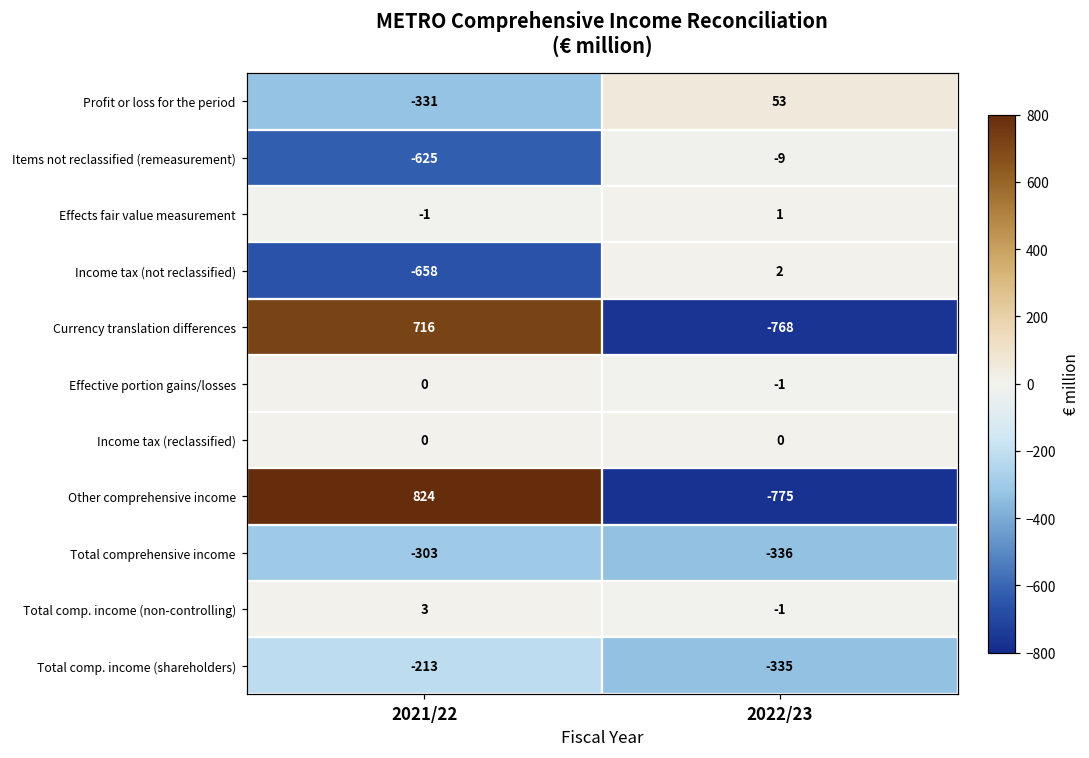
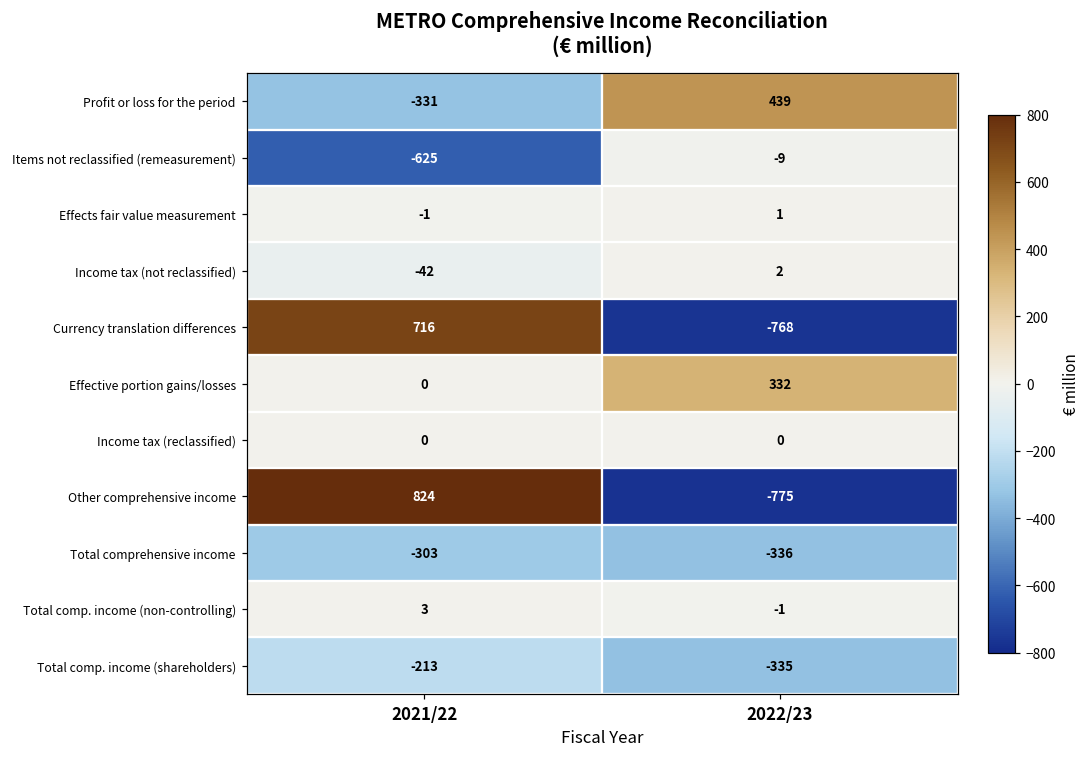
Profit or loss for the period, 2022/23: 53 -> 439
Income tax (not reclassified), 2021/22: -658 -> -42
Effective portion gains/losses, 2022/23: -1 -> 332
